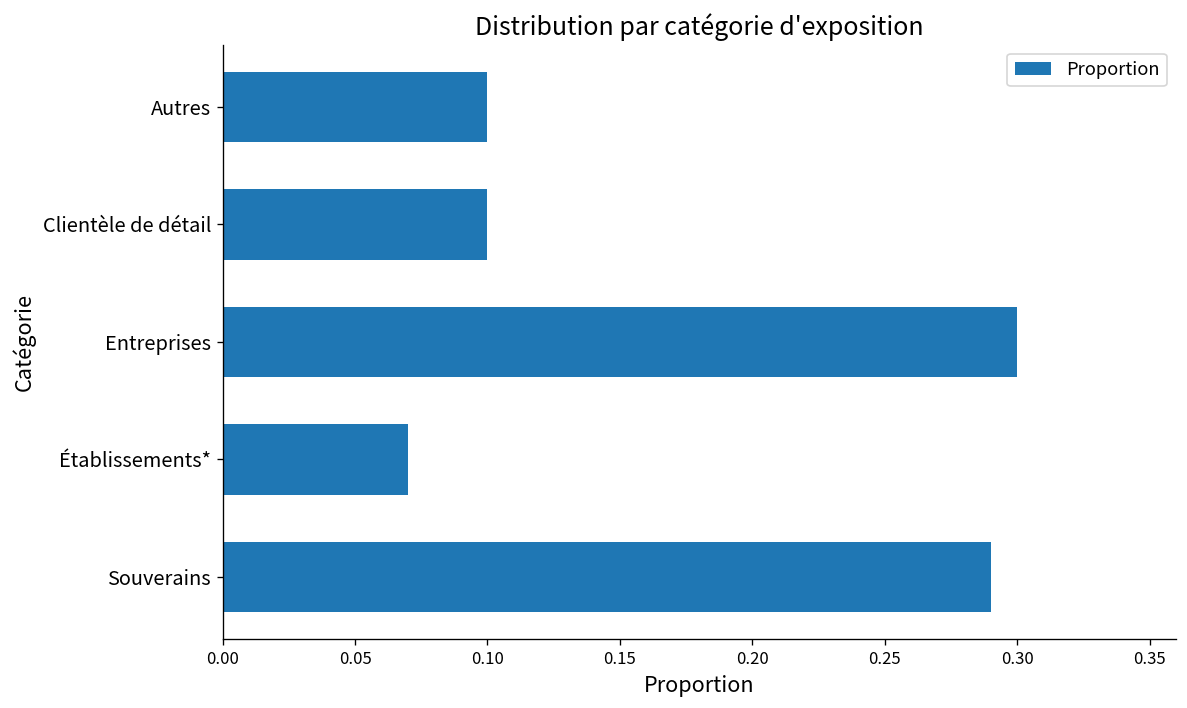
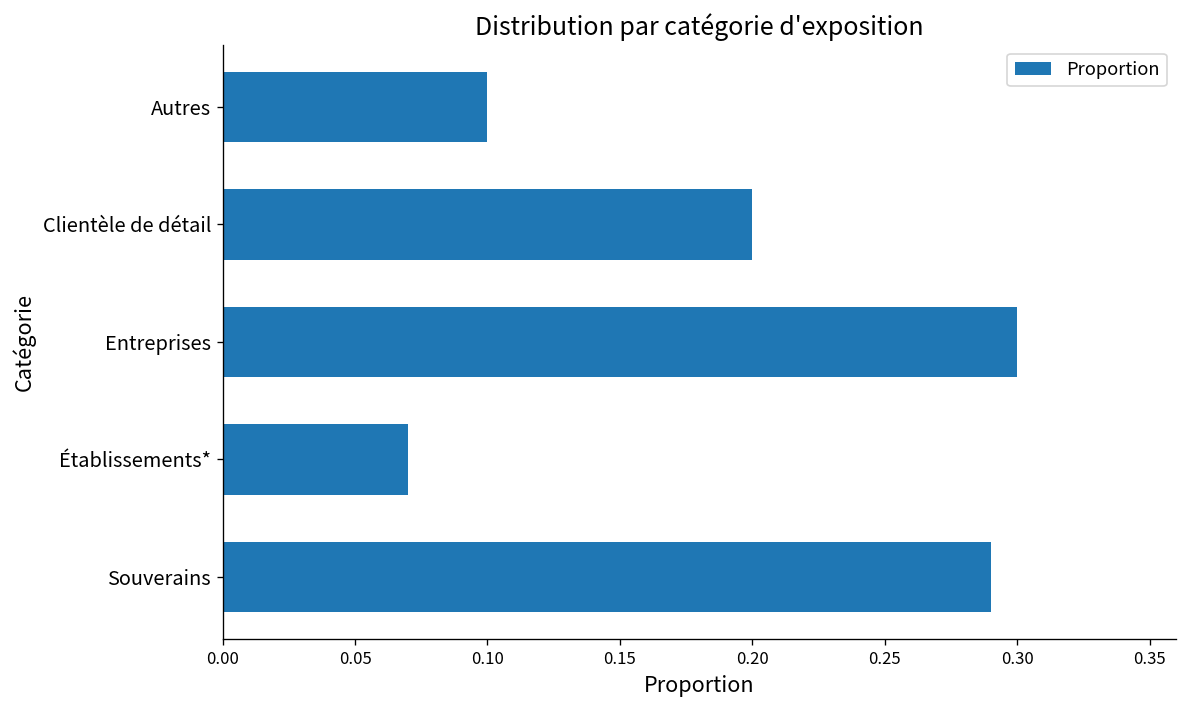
Clientèle de détail: 0.1 -> 0.2
